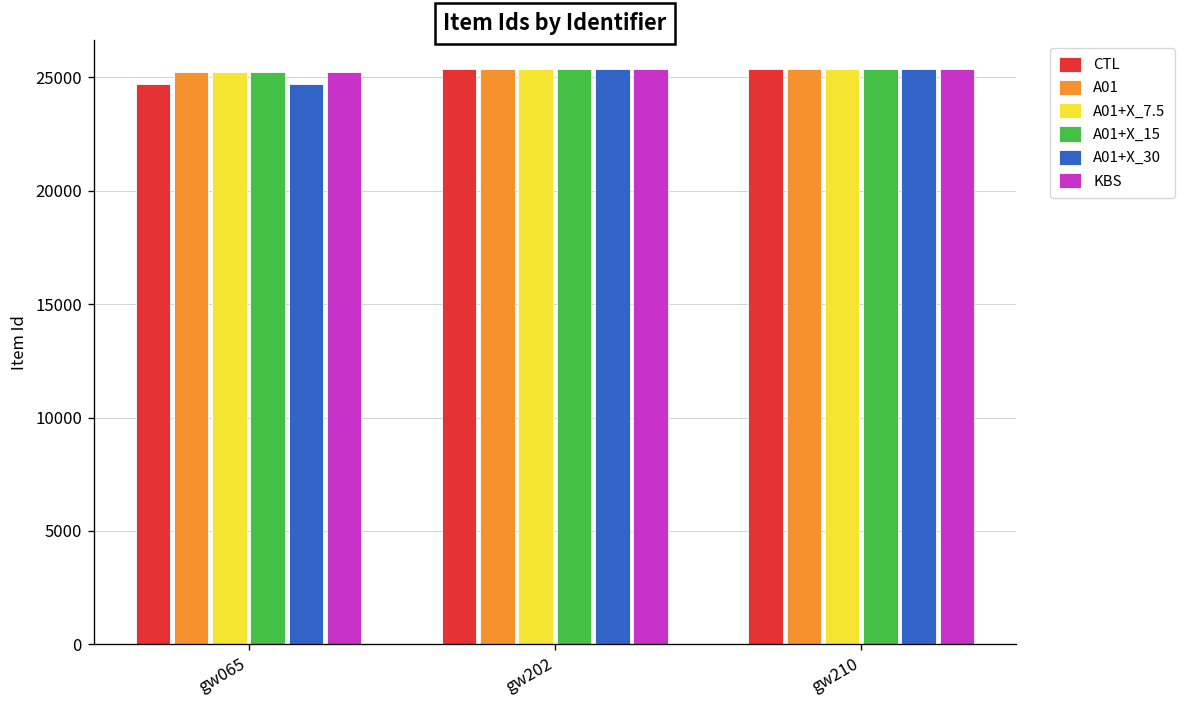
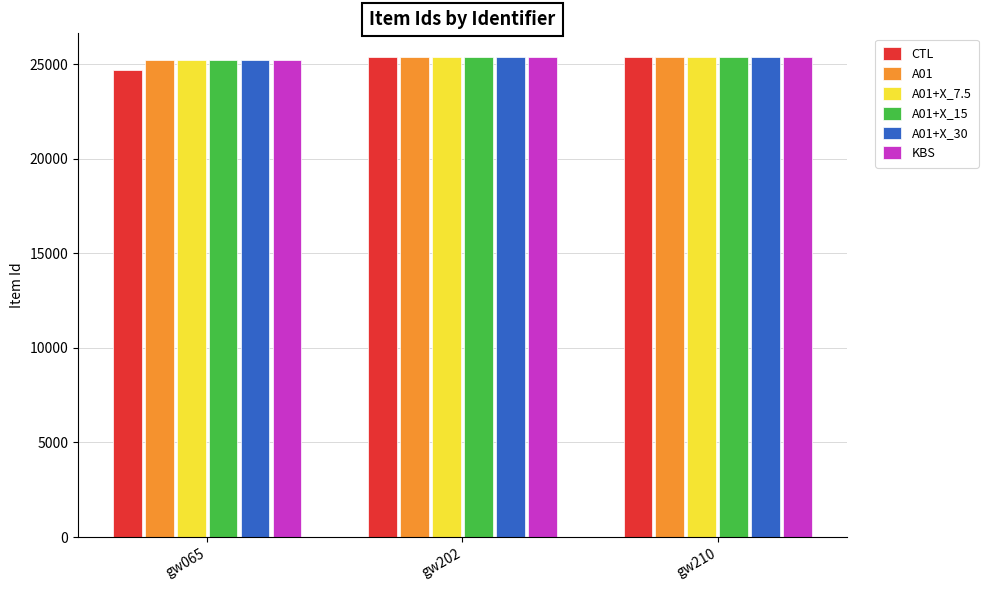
A01+X_30, gw065: 24700 -> 25200
